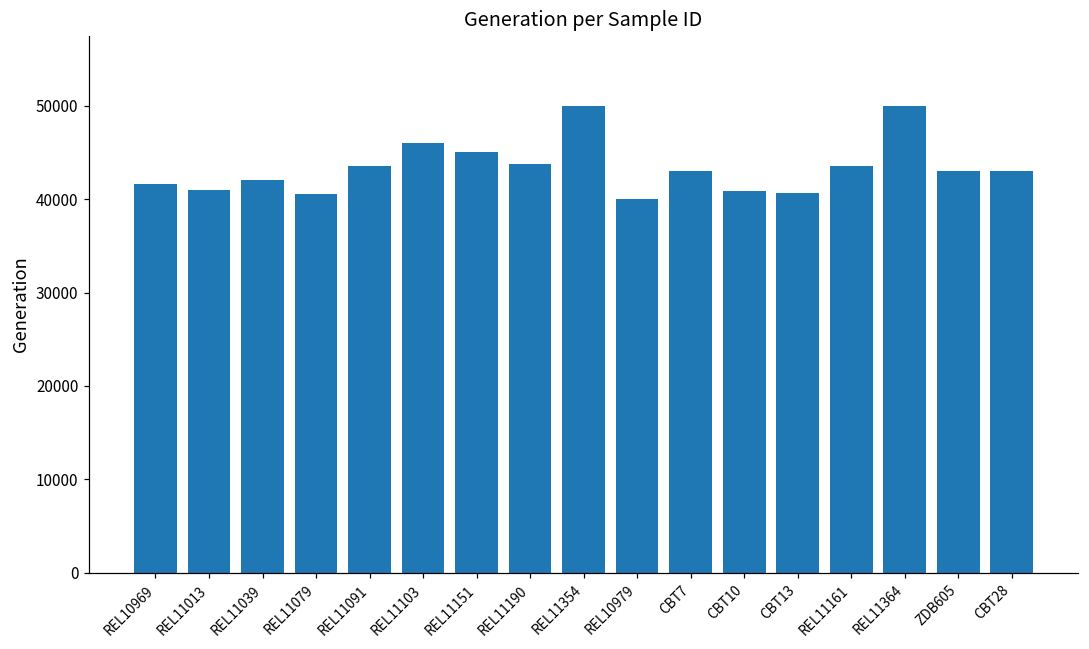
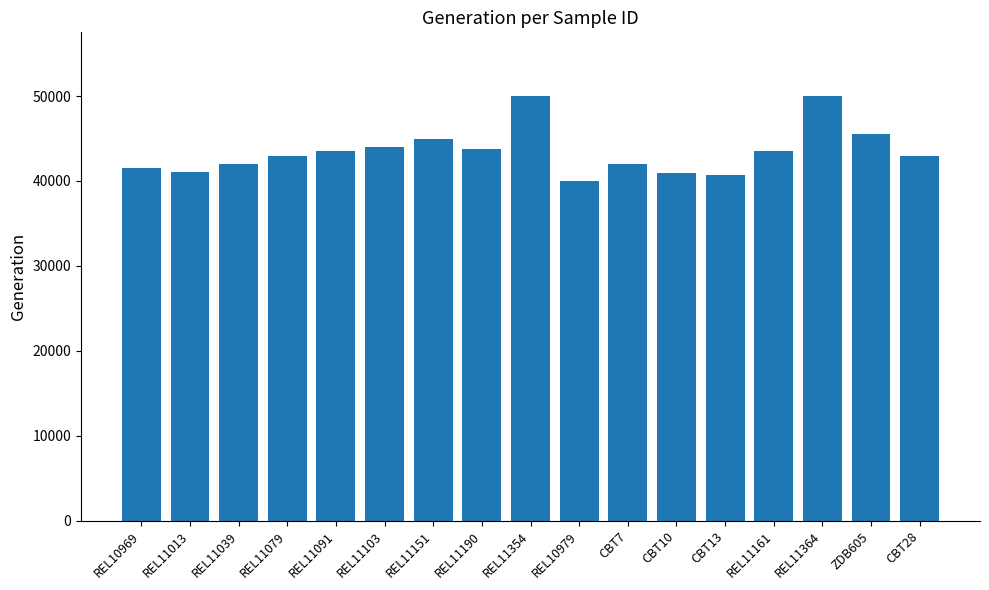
REL11079: 41000 -> 43000
REL11103: 46000 -> 44000
CBT7: 43000 -> 42000
ZDB605: 43000 -> 46000
